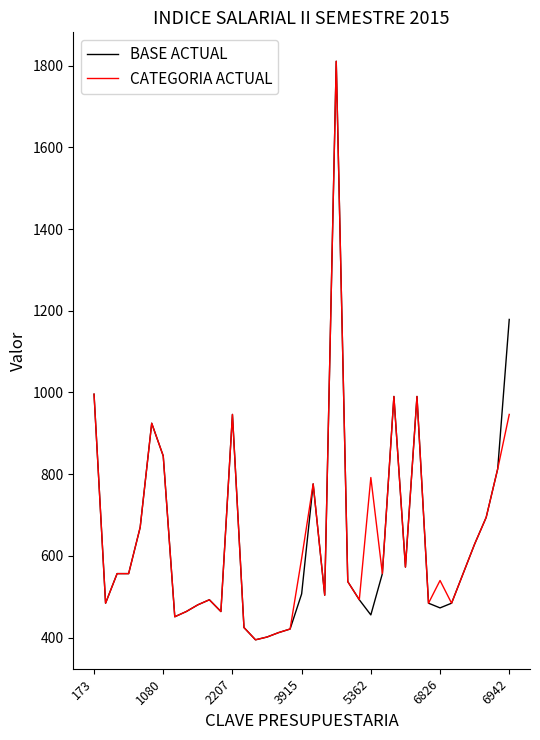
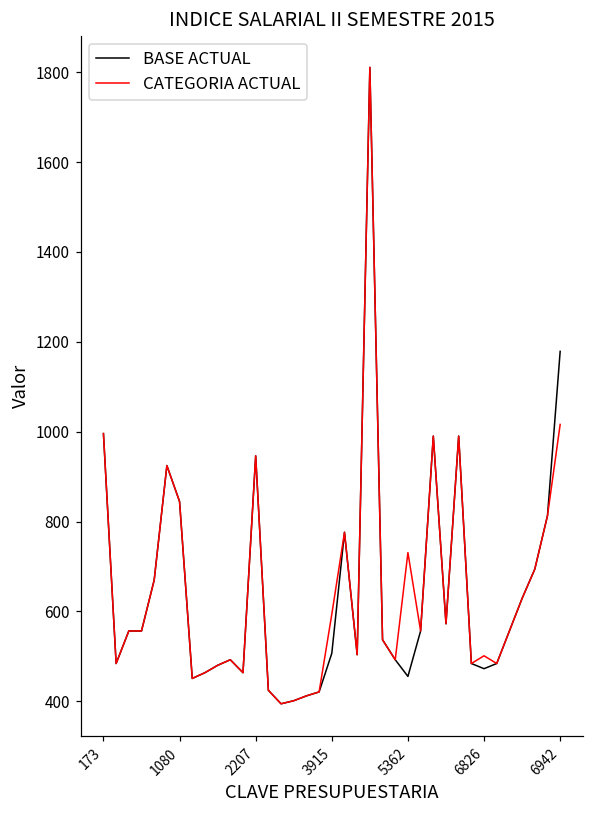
CATEGORIA ACTUAL, 5362: 790 -> 730
CATEGORIA ACTUAL, 6826: 540 -> 500
CATEGORIA ACTUAL, 6942: 950 -> 1020
